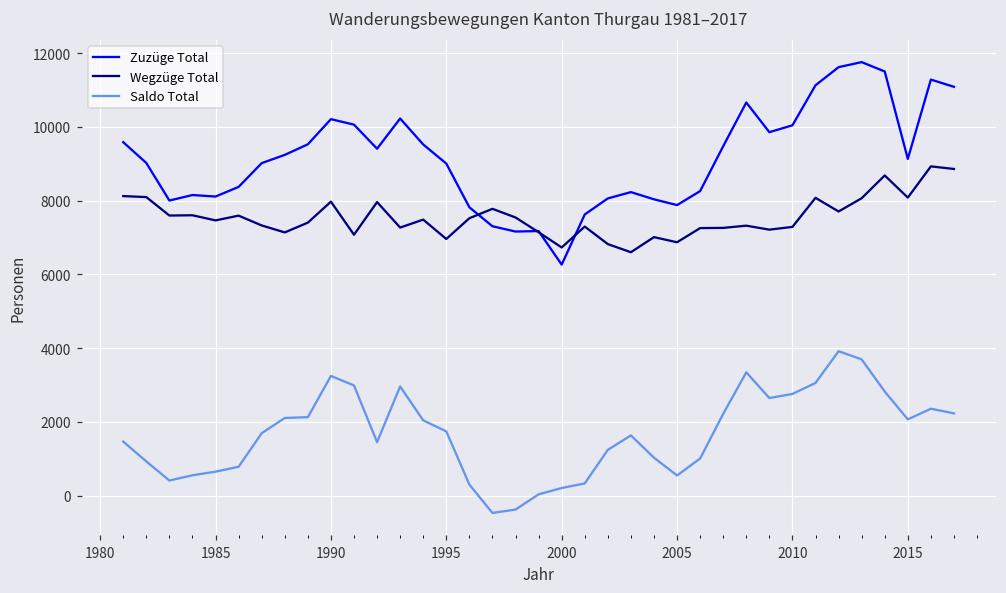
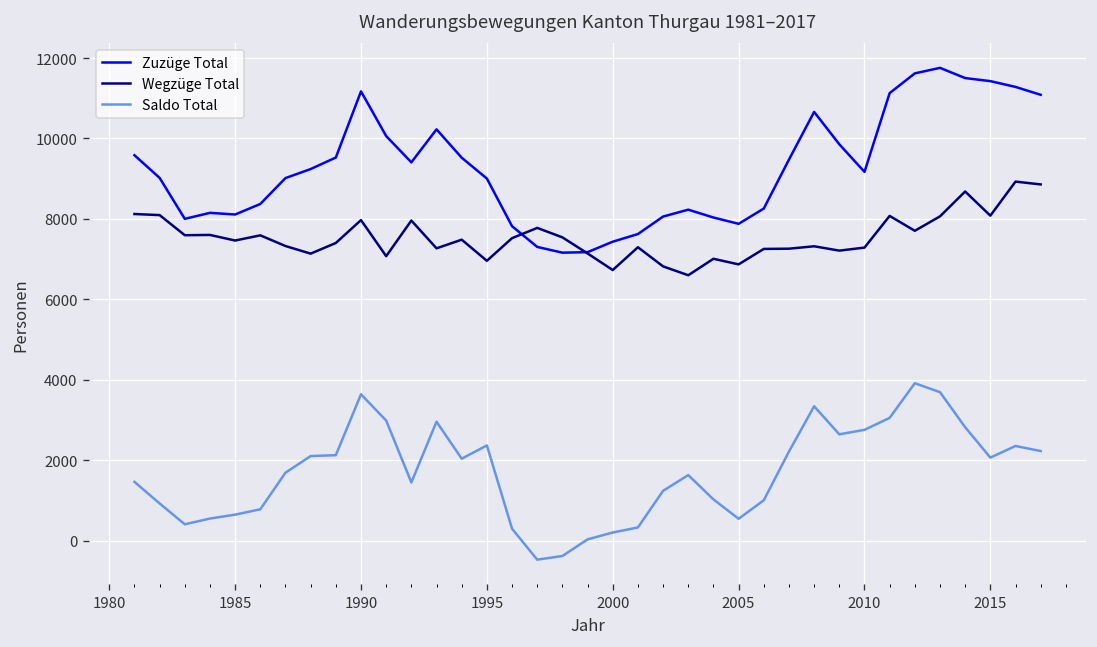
Zuzüge Total, 1990: 10200 -> 11200
Saldo Total, 1990: 3200 -> 3600
Saldo Total, 1995: 1700 -> 2400
Zuzüge Total, 2000: 6300 -> 7400
Zuzüge Total, 2010: 10000 -> 9200
Zuzüge Total, 2015: 9100 -> 11400
